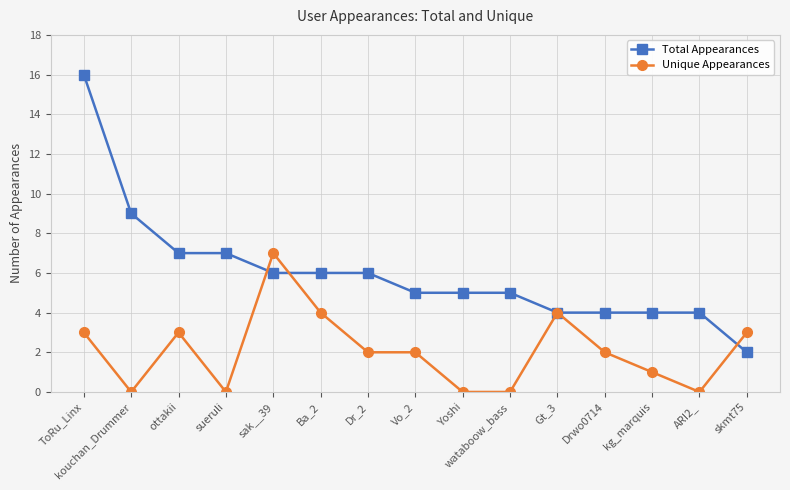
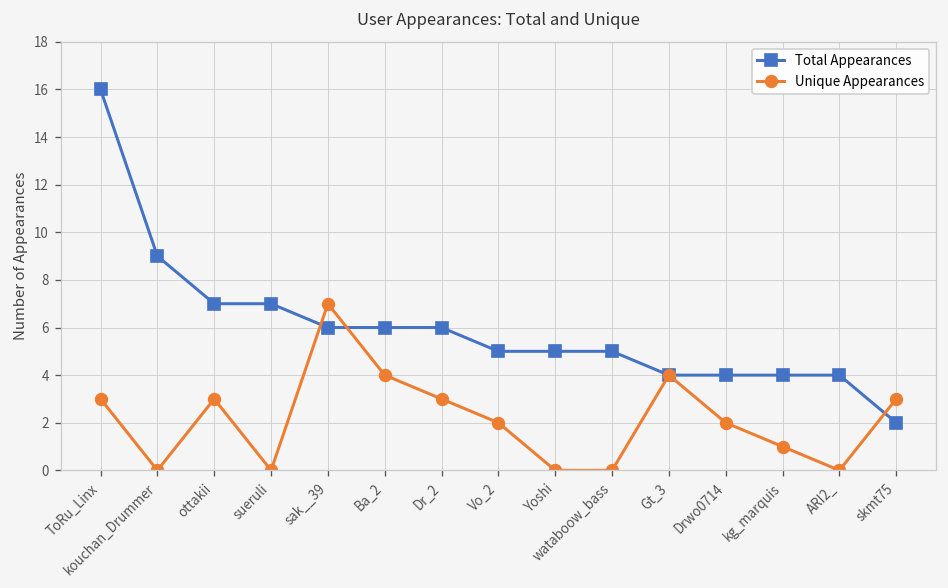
Unique Appearances, Dr_2: 2 -> 3
